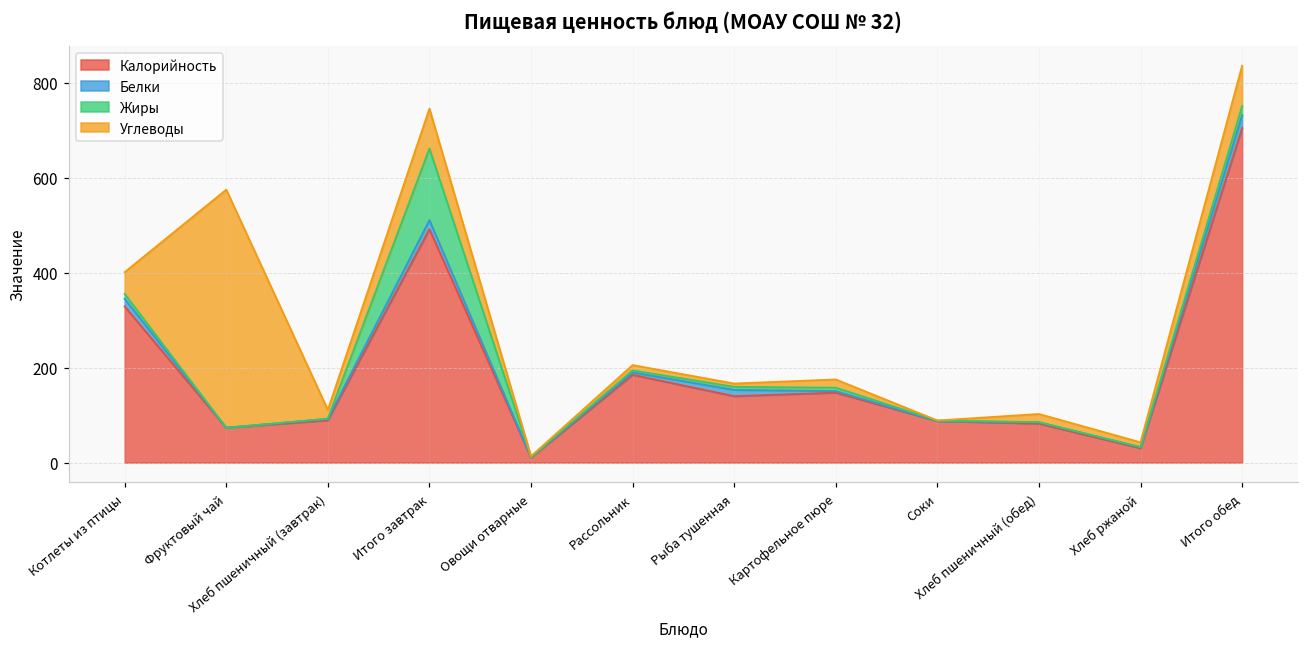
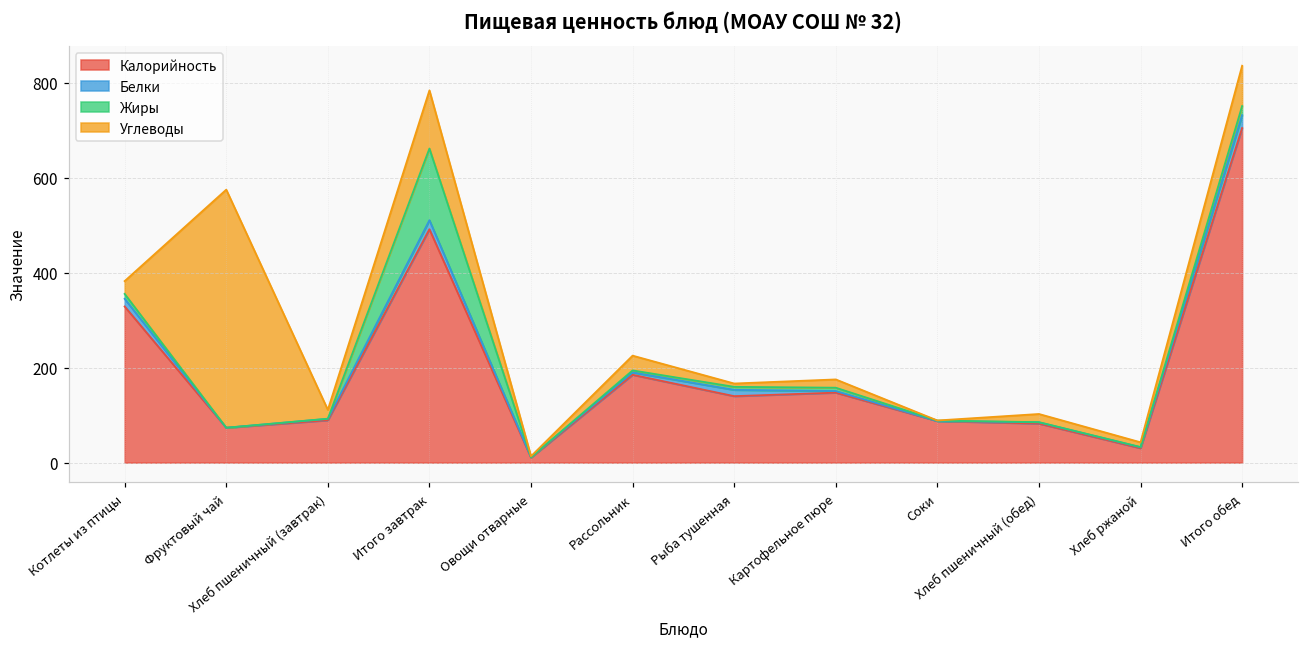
Углеводы, Котлеты из птицы: 50 -> 30
Углеводы, Итого завтрак: 80 -> 120
Углеводы, Рассольник: 10 -> 30
